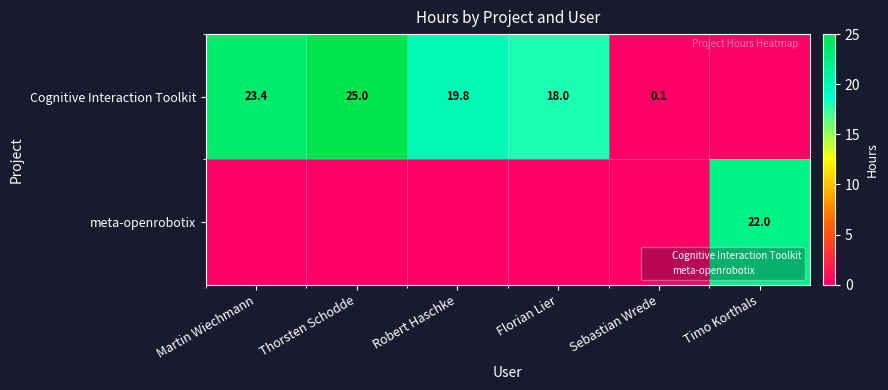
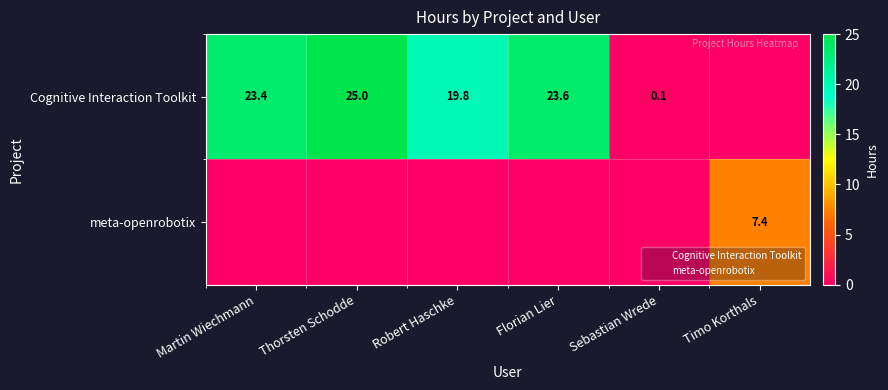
Cognitive Interaction Toolkit, Florian Lier: 18.0 -> 23.6
meta-openrobotix, Timo Korthals: 22.0 -> 7.4
